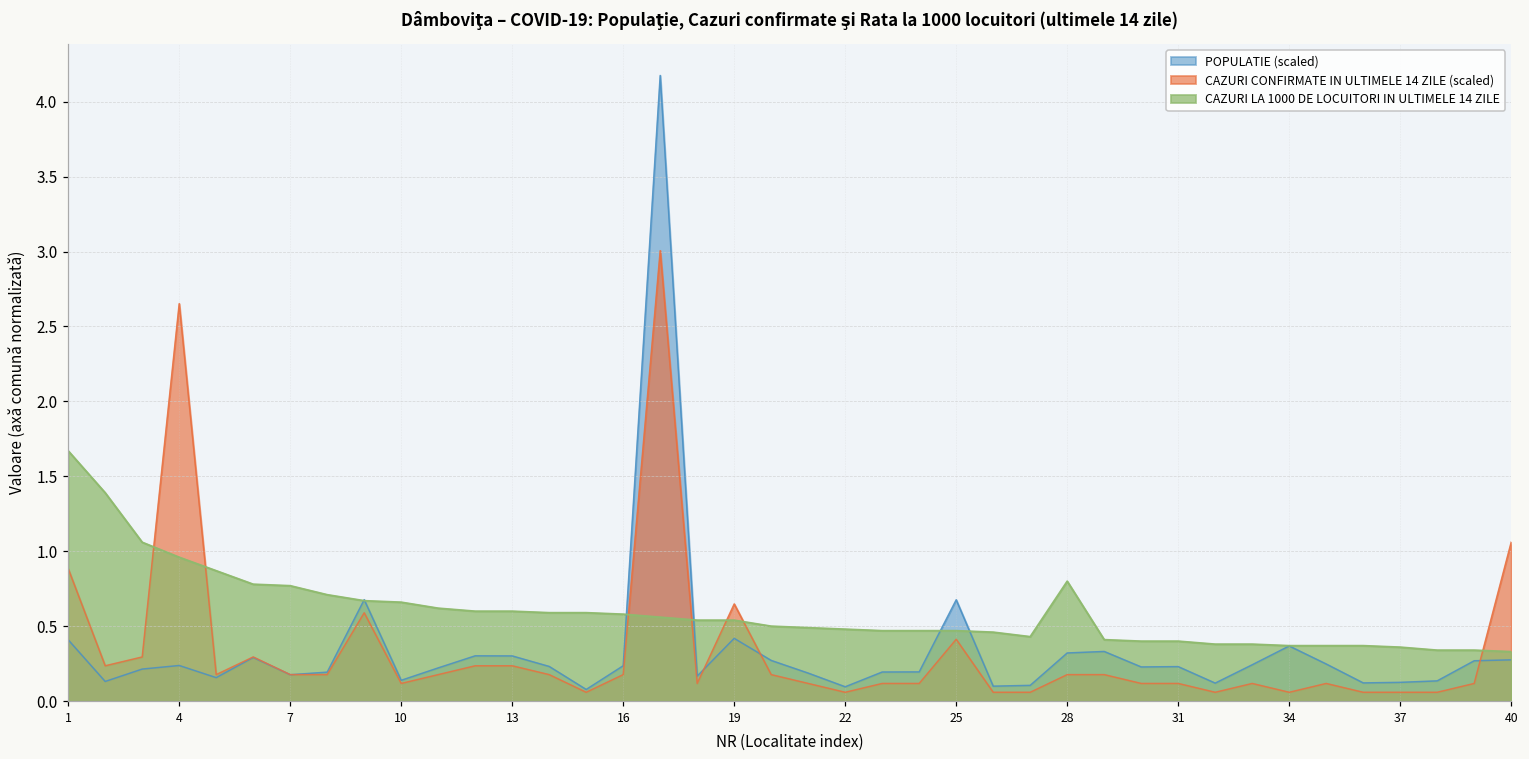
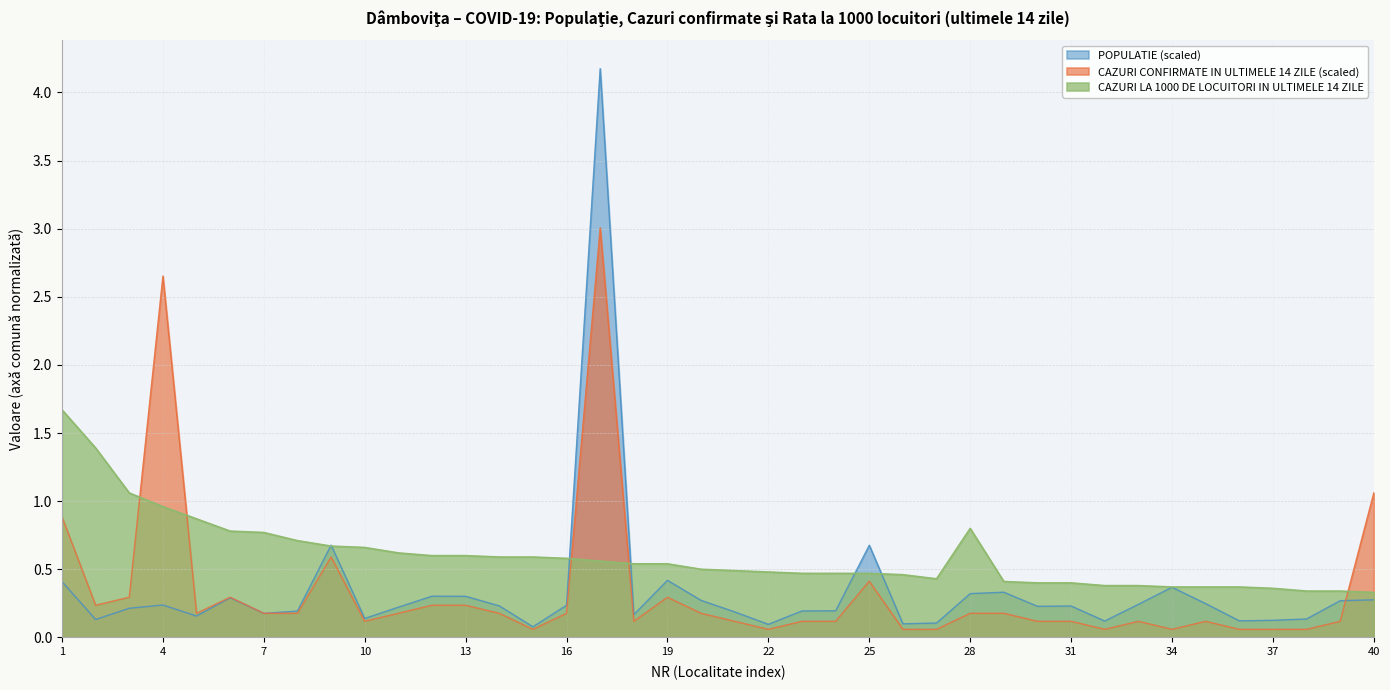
CAZURI CONFIRMATE IN ULTIMELE 14 ZILE (scaled), 19: 0.65 -> 0.29
